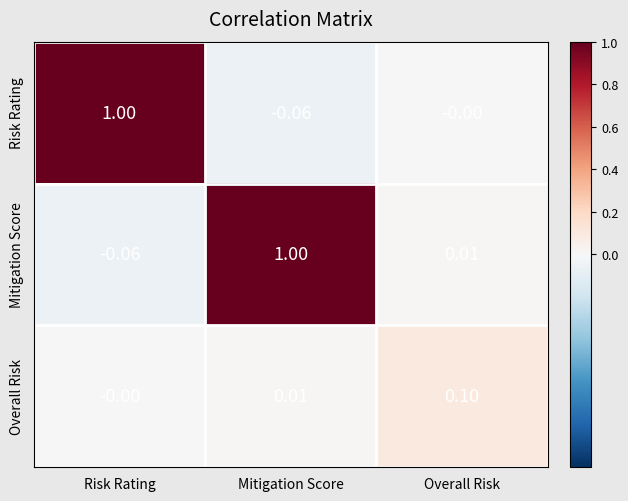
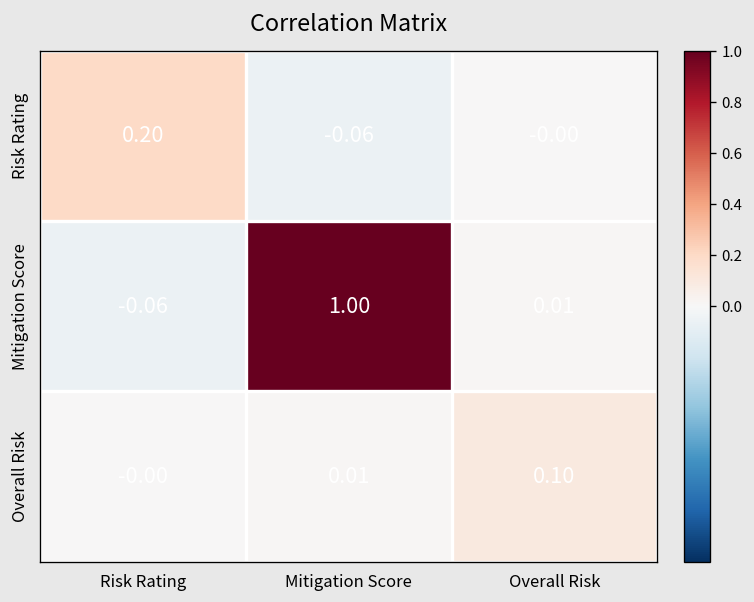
Risk Rating, Risk Rating: 1.00 -> 0.20
